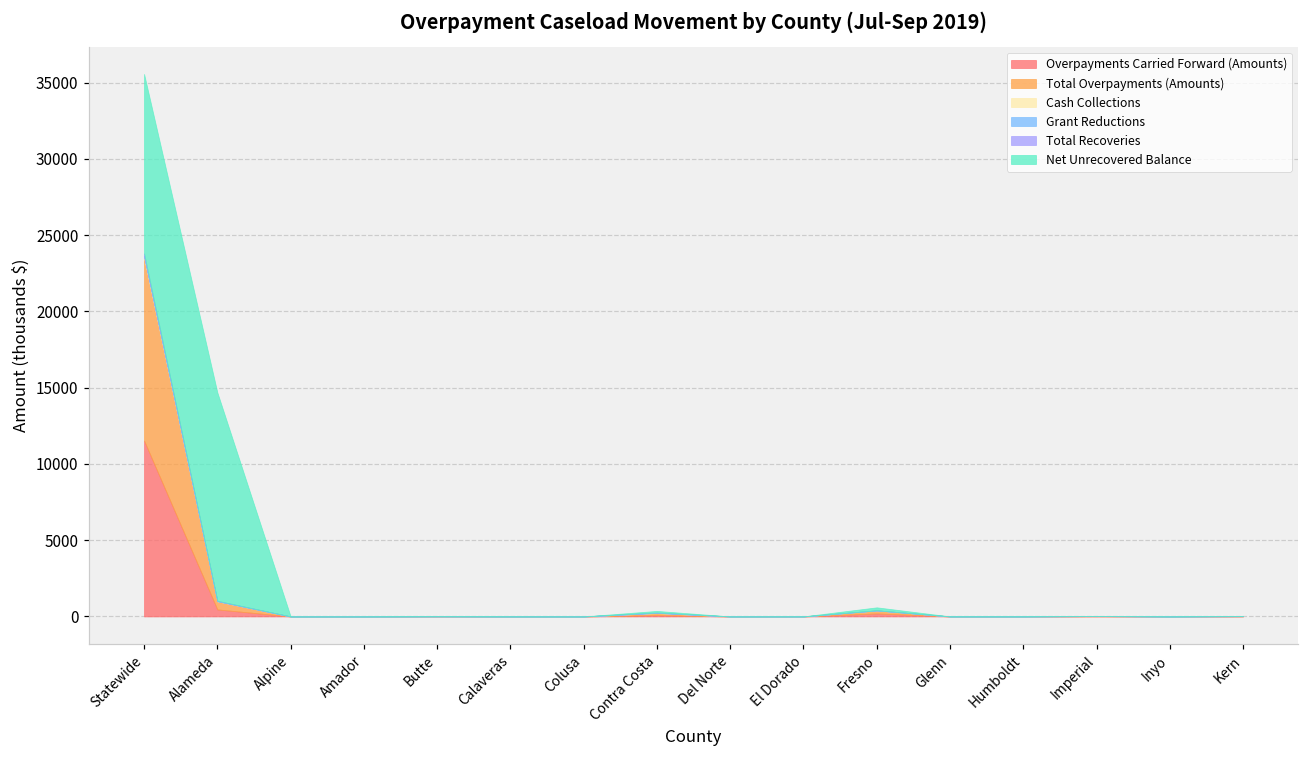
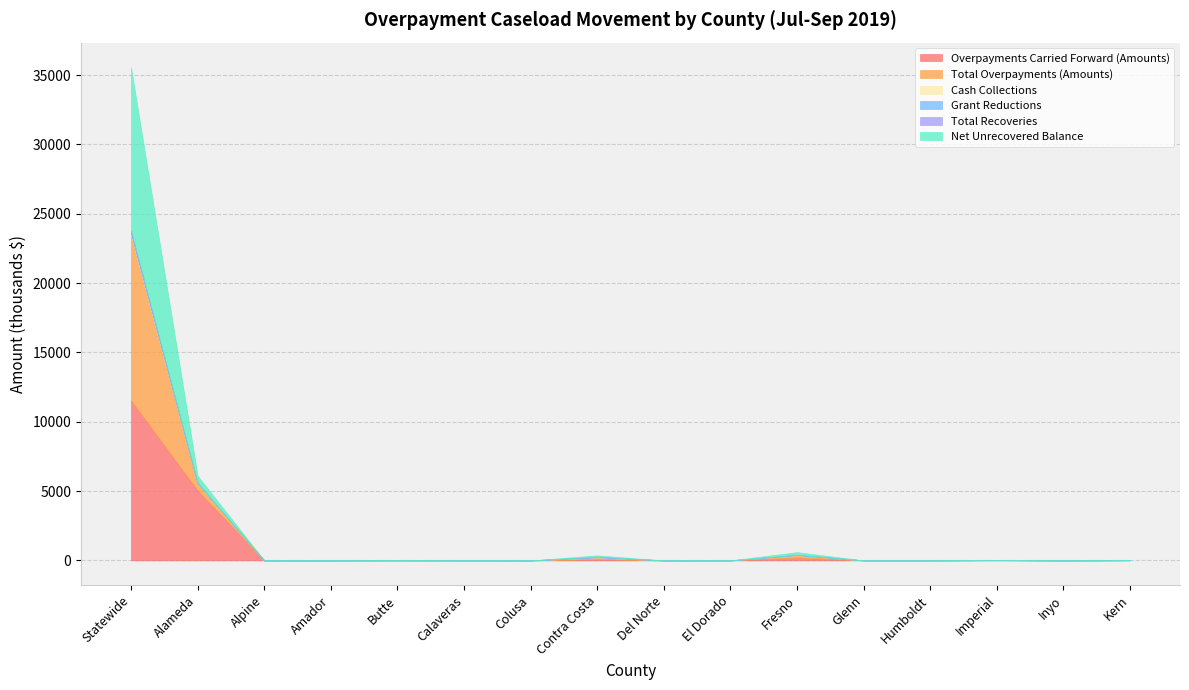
Overpayments Carried Forward (Amounts), Alameda: 500 -> 5000
Net Unrecovered Balance, Alameda: 13700 -> 500
